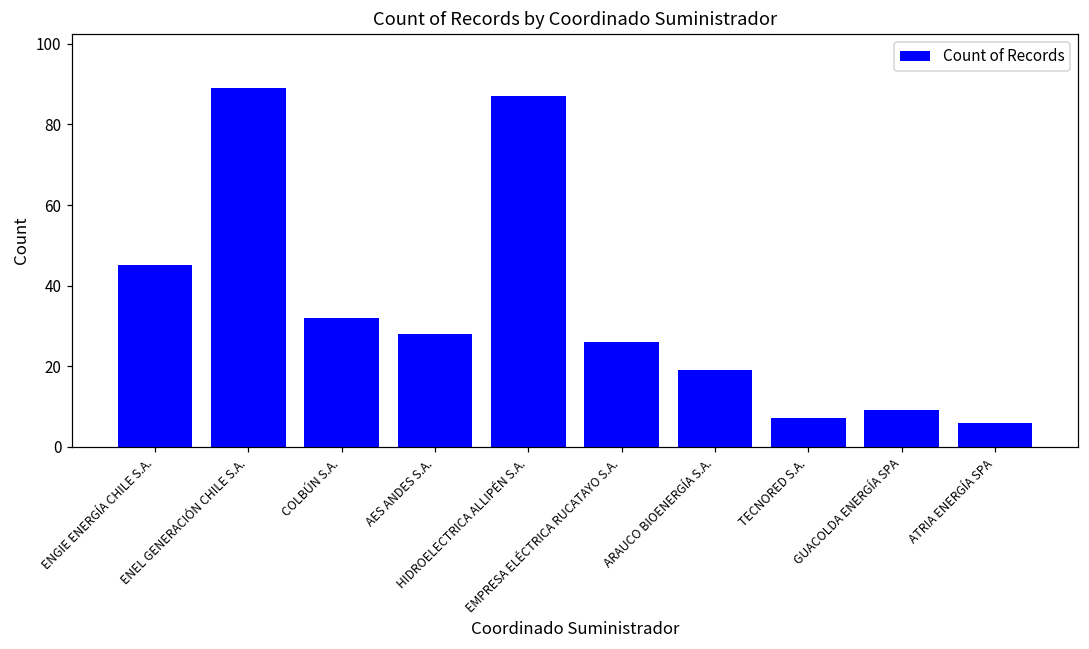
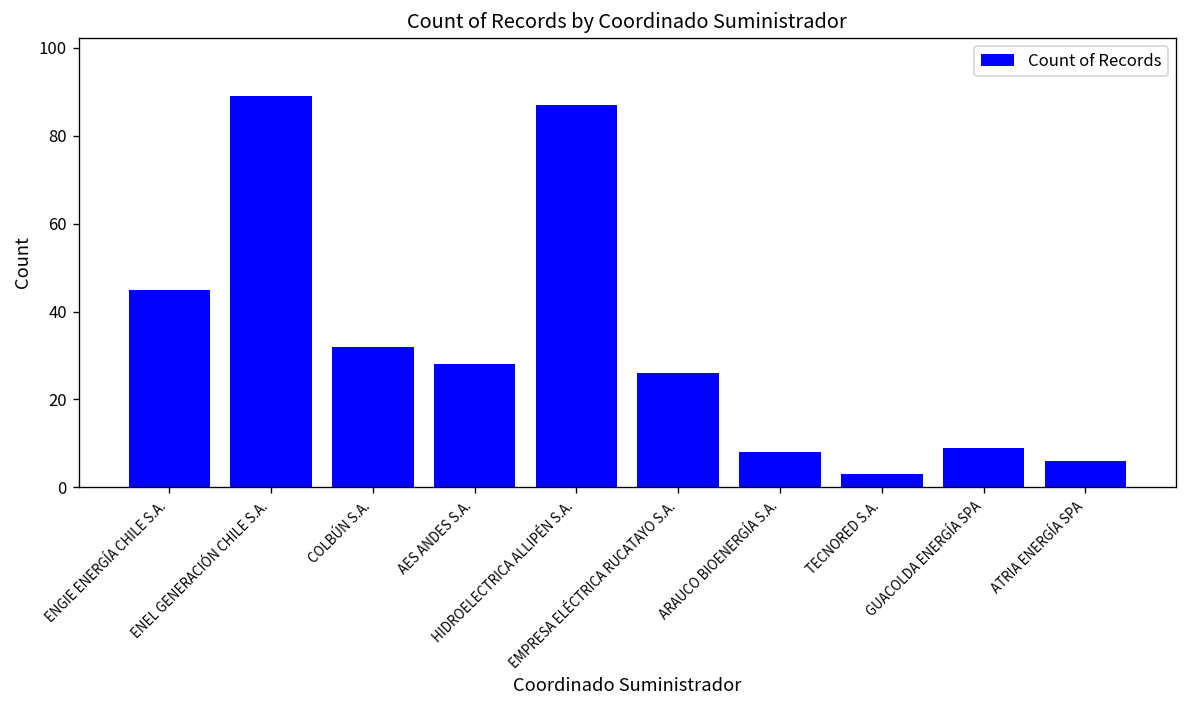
ARAUCO BIOENERGÍA S.A.: 19 -> 8
TECNORED S.A.: 7 -> 3
